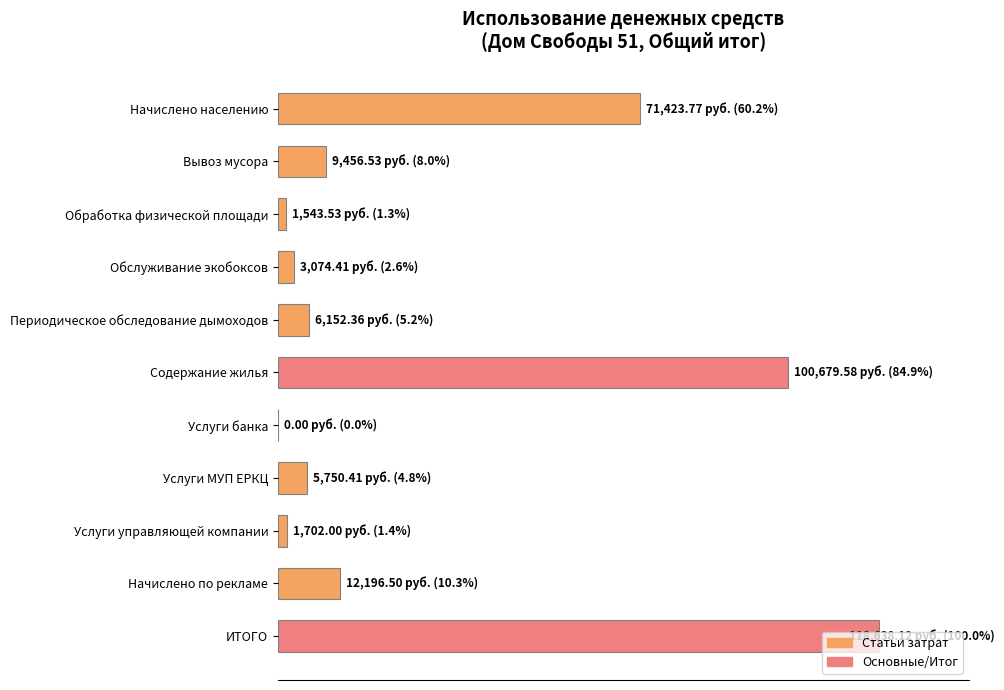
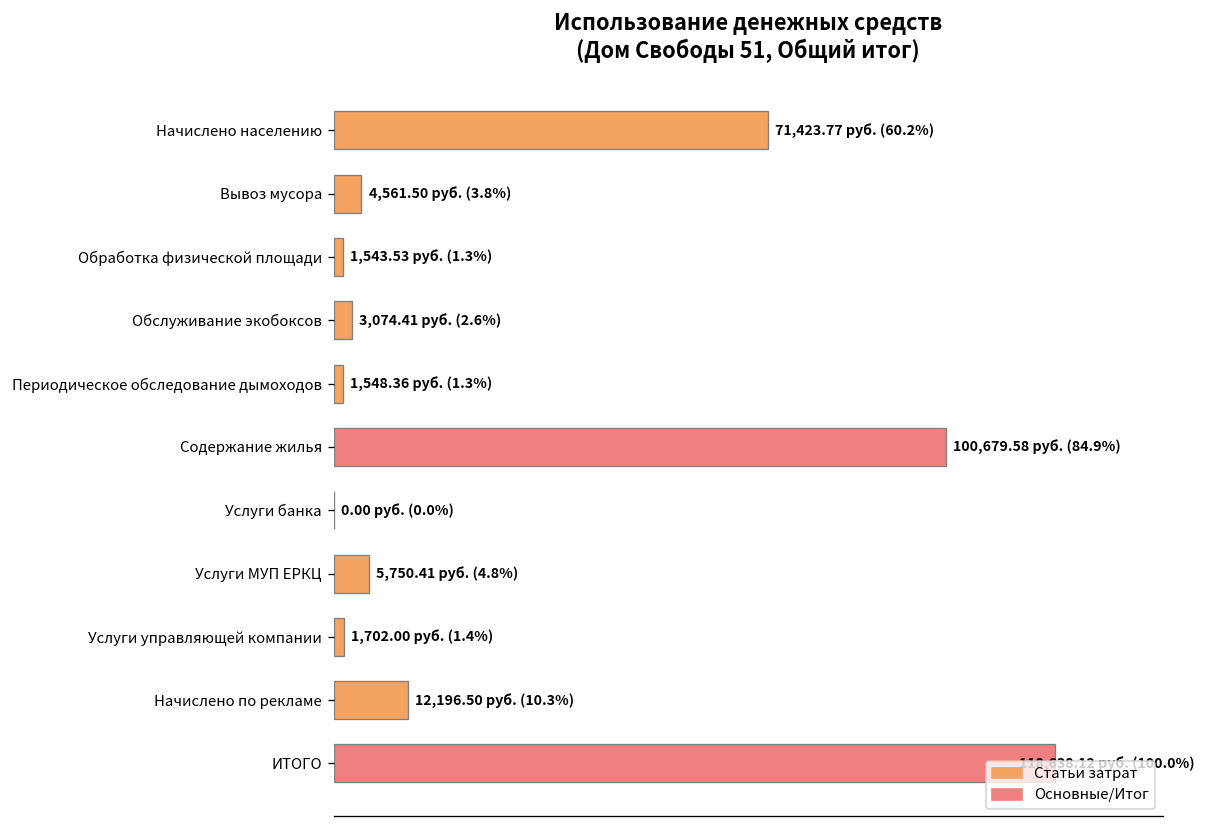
Вывоз мусора: 9,456.53 руб. (8.0%) -> 4,561.50 руб. (3.8%)
Периодическое обследование дымоходов: 6,152.36 руб. (5.2%) -> 1,548.36 руб. (1.3%)
